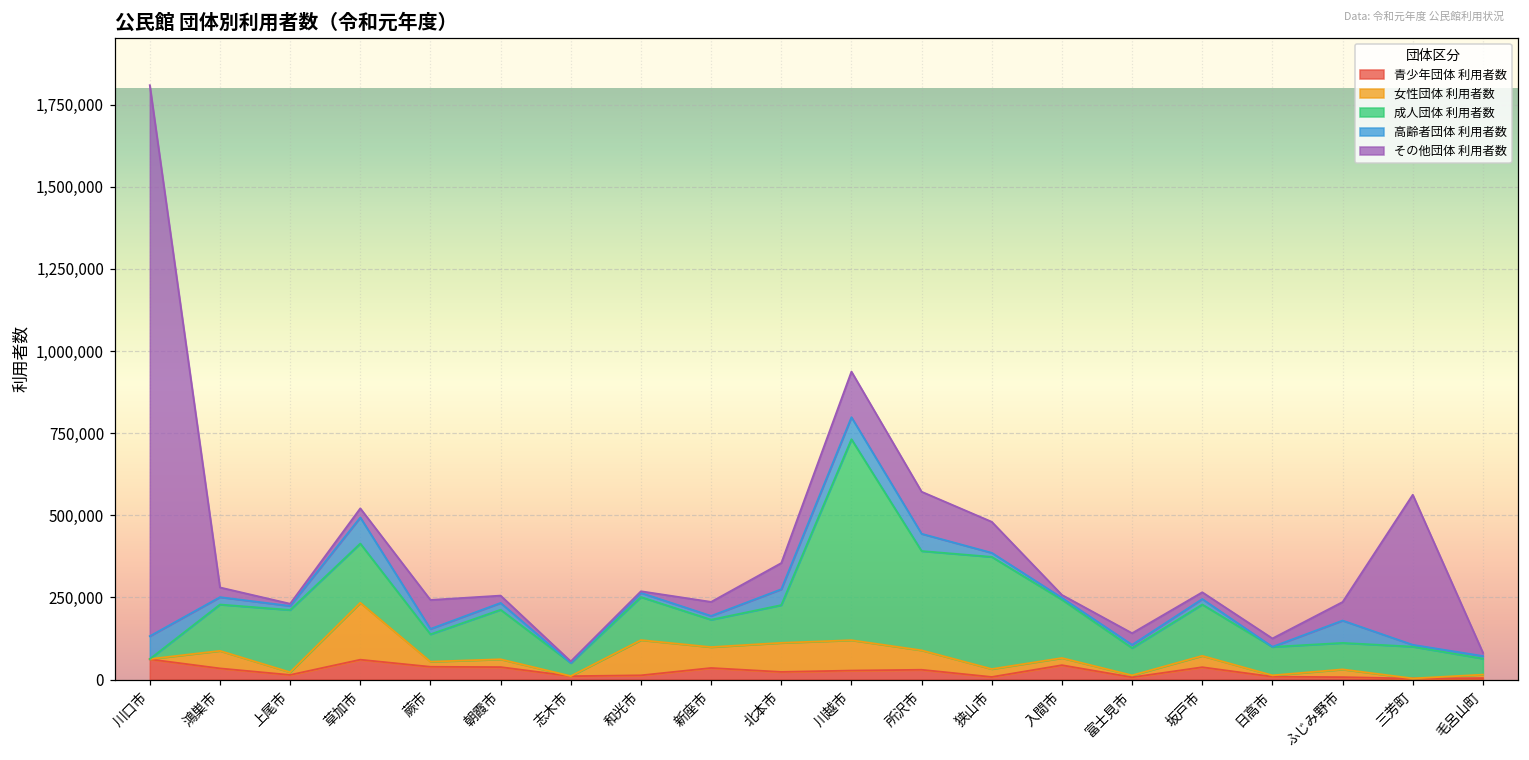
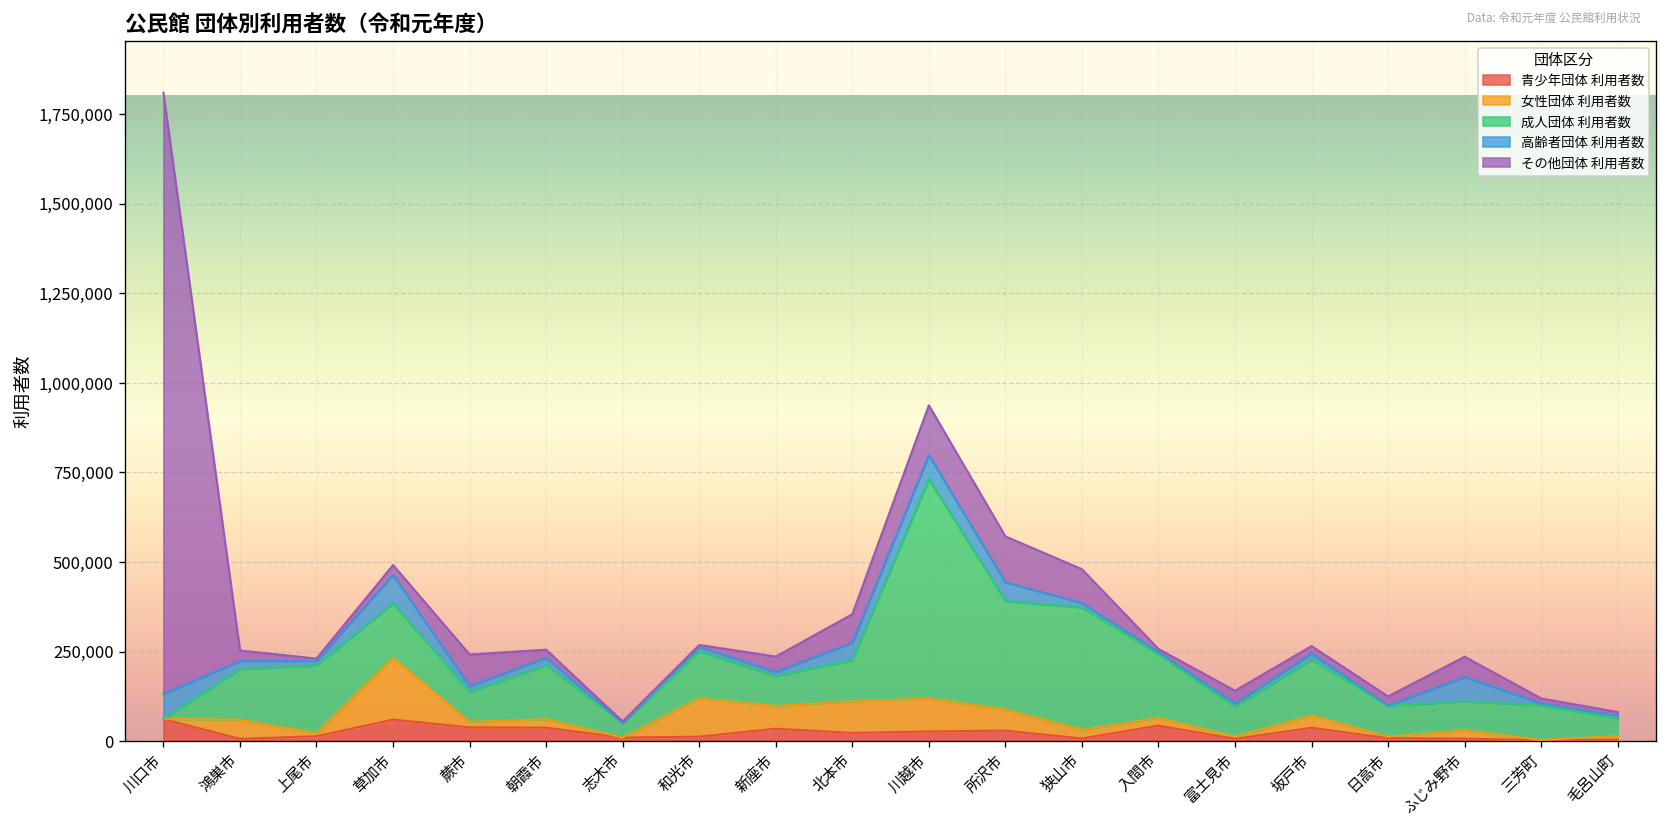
青少年団体 利用者数, 鴻巣市: 30,000 -> 10,000
成人団体 利用者数, 草加市: 180,000 -> 150,000
その他団体 利用者数, 三芳町: 460,000 -> 10,000
